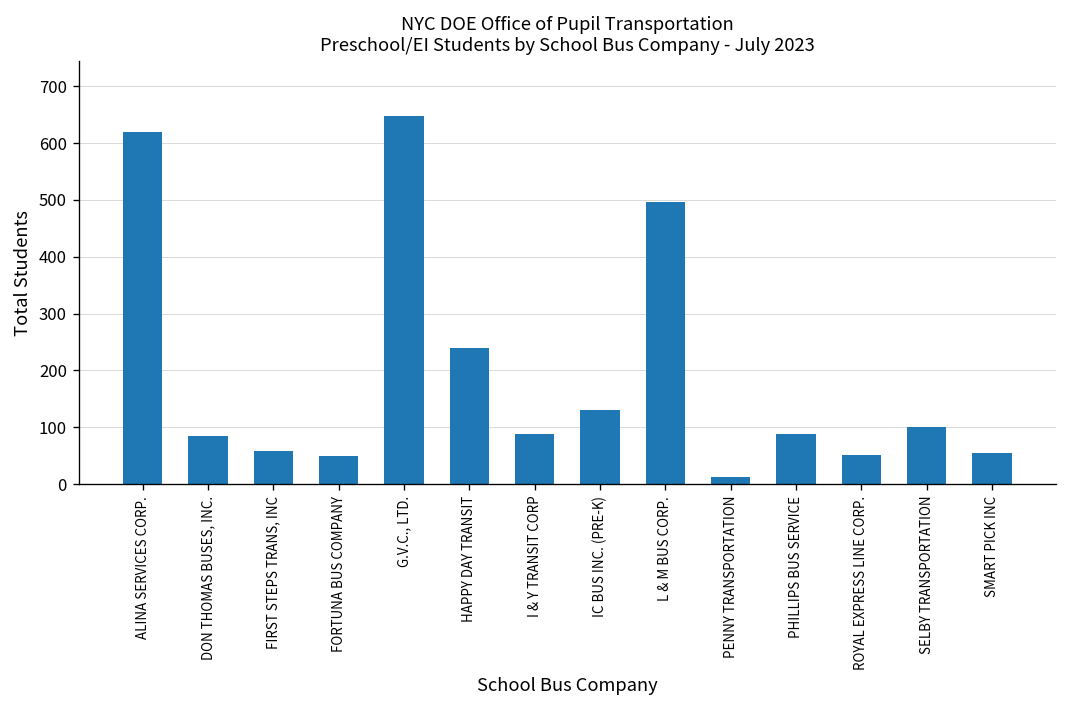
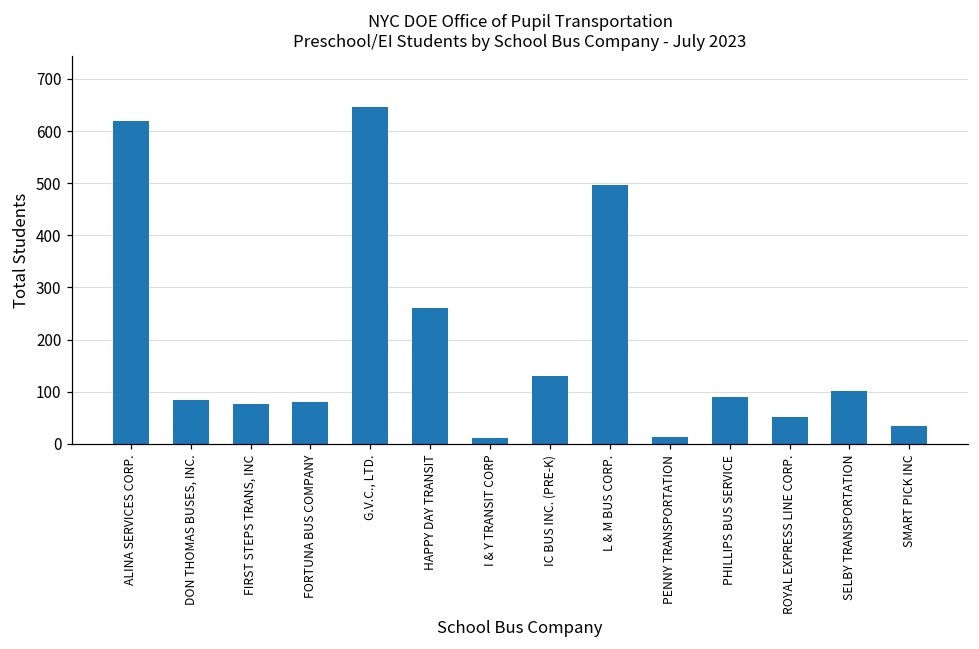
FIRST STEPS TRANS, INC: 60 -> 80
FORTUNA BUS COMPANY: 50 -> 80
HAPPY DAY TRANSIT: 240 -> 260
I & Y TRANSIT CORP: 90 -> 10
SMART PICK INC: 50 -> 40
